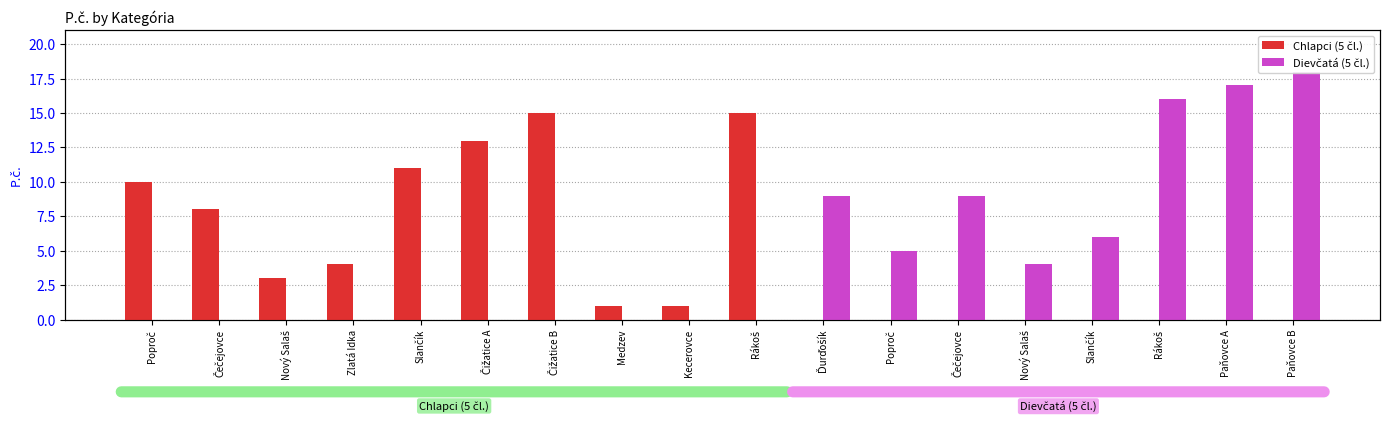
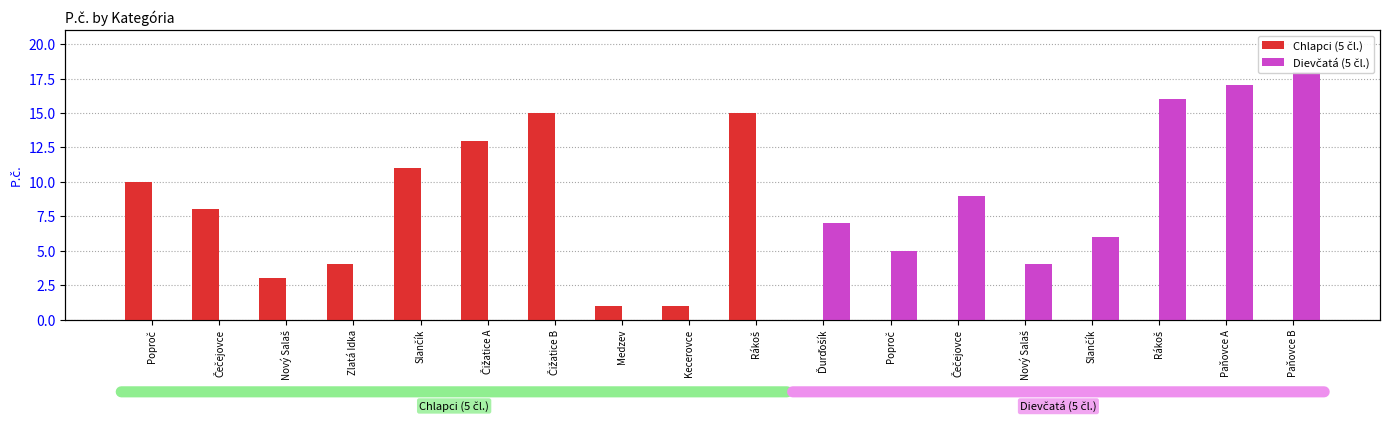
Dievčatá (5 čl.), Ďurďošík: 9 -> 7
